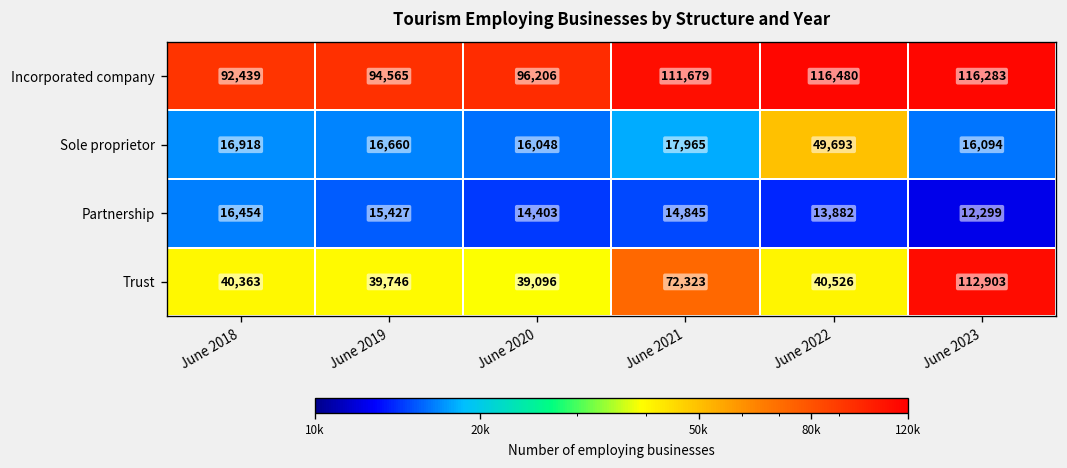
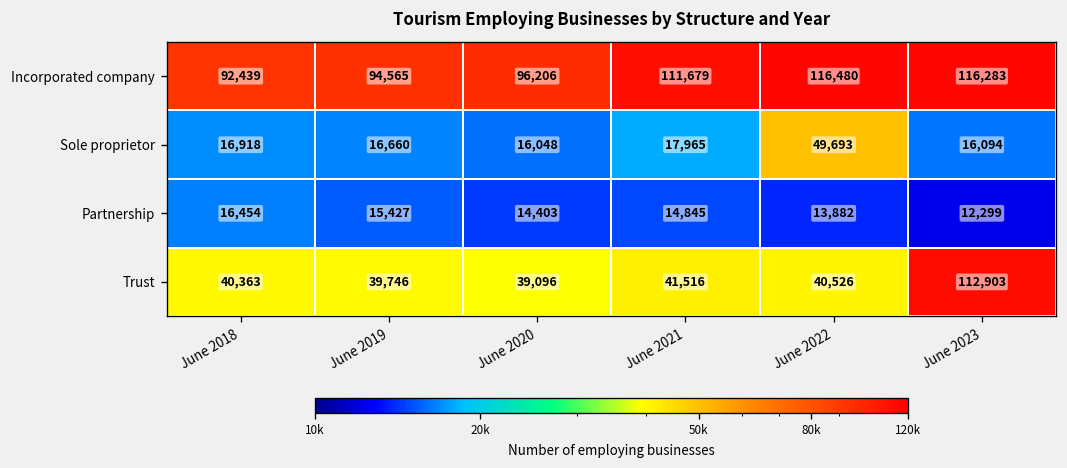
Trust, June 2021: 72,323 -> 41,516
